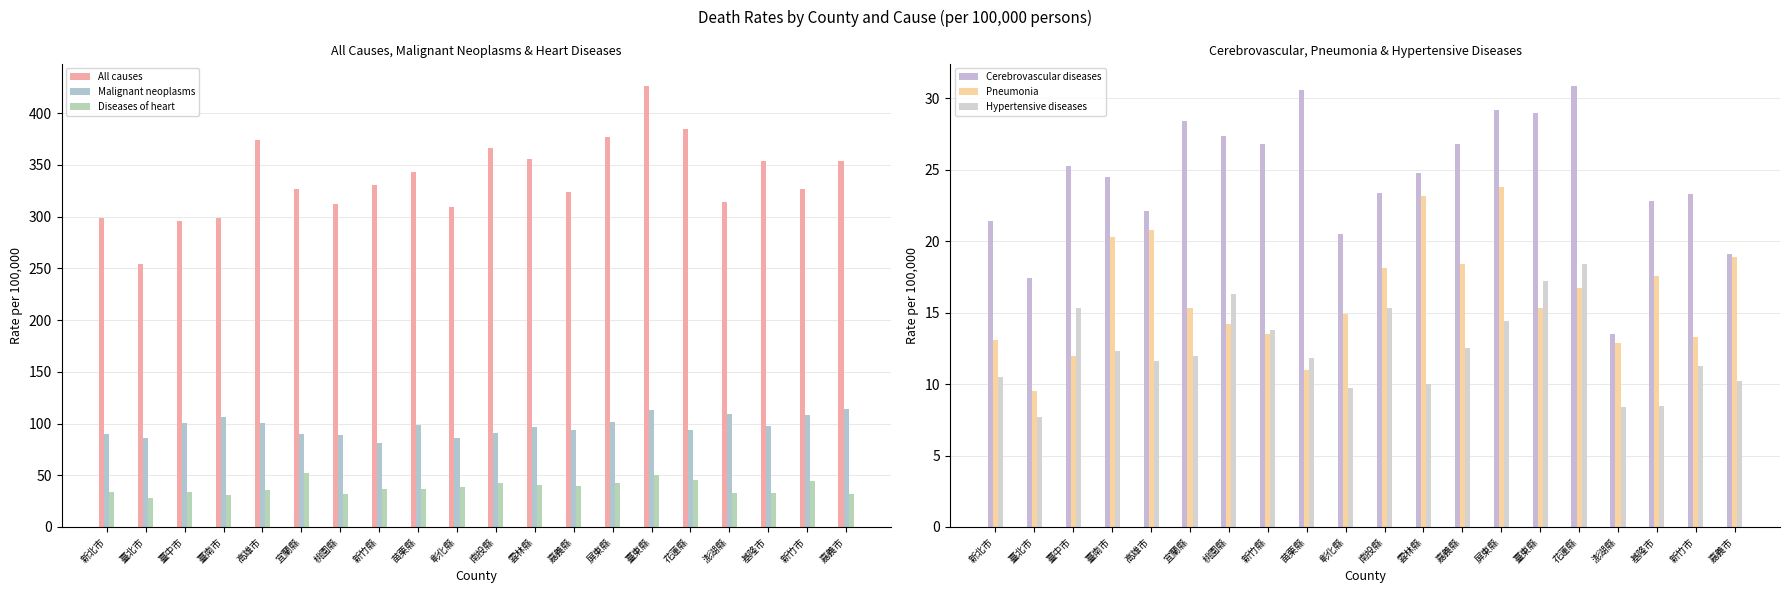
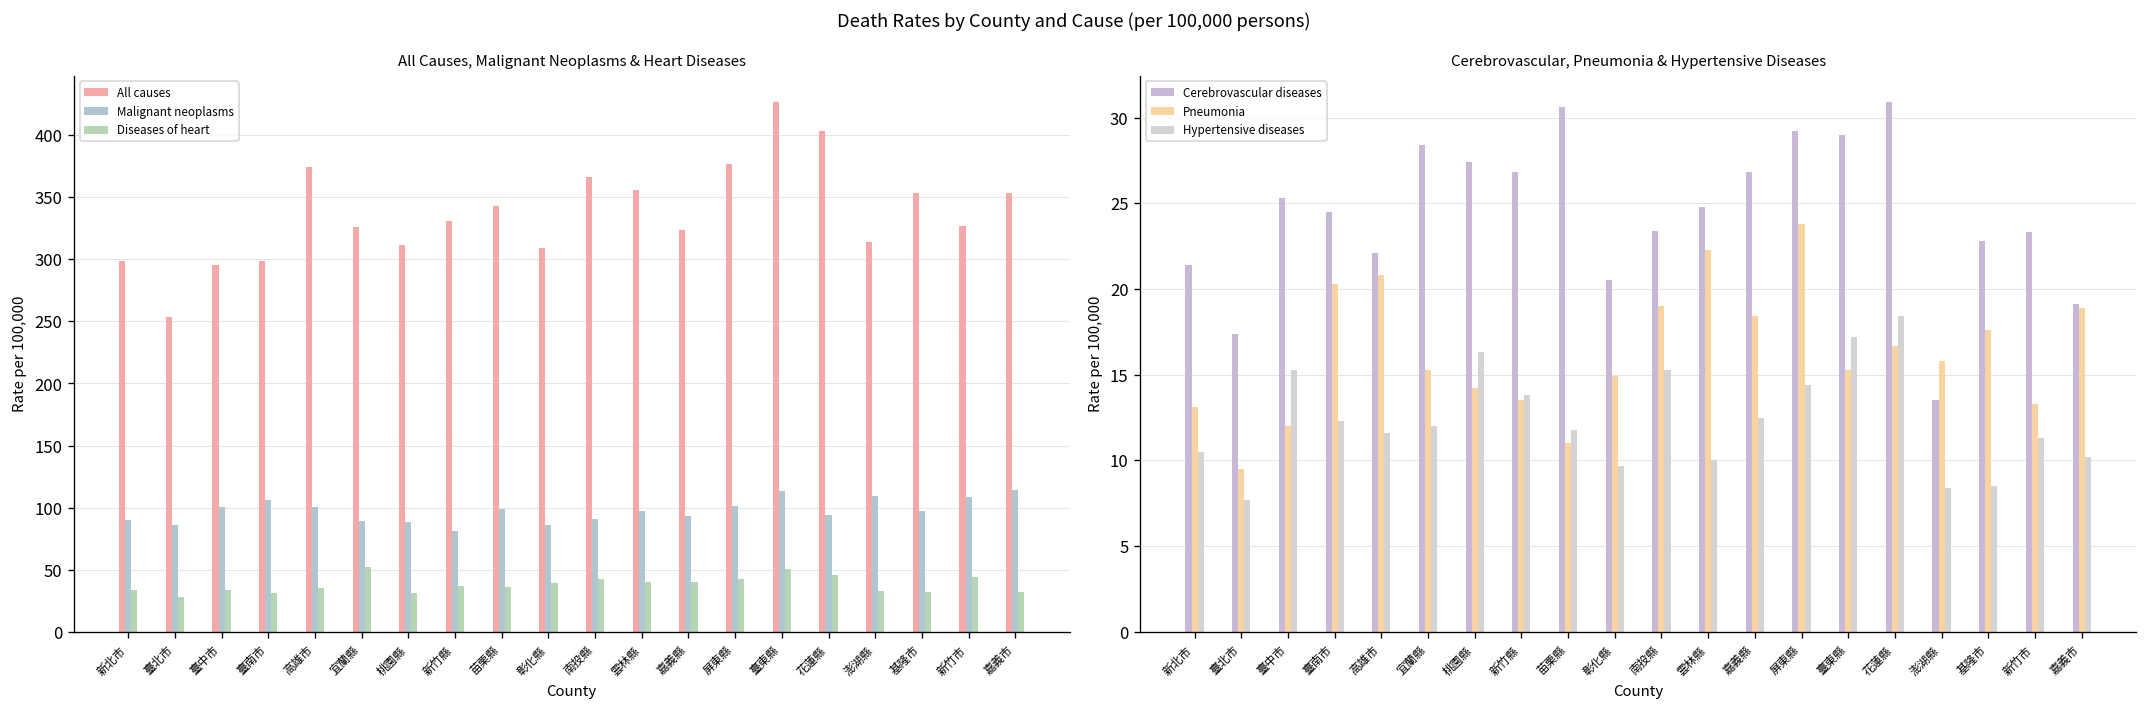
All Causes, Malignant Neoplasms & Heart Diseases, All causes, 花蓮縣: 384 -> 404
Cerebrovascular, Pneumonia & Hypertensive Diseases, Pneumonia, 南投縣: 18.1 -> 19.0
Cerebrovascular, Pneumonia & Hypertensive Diseases, Pneumonia, 雲林縣: 23.2 -> 22.3
Cerebrovascular, Pneumonia & Hypertensive Diseases, Pneumonia, 澎湖縣: 12.9 -> 15.8
